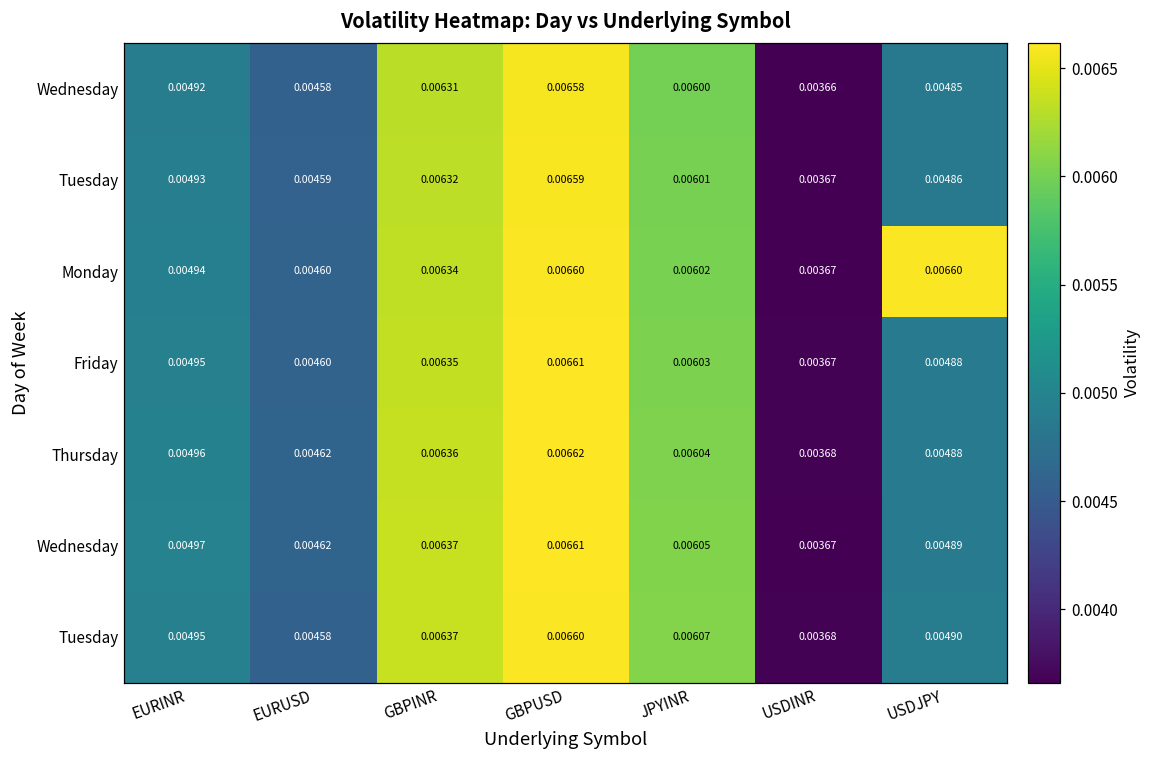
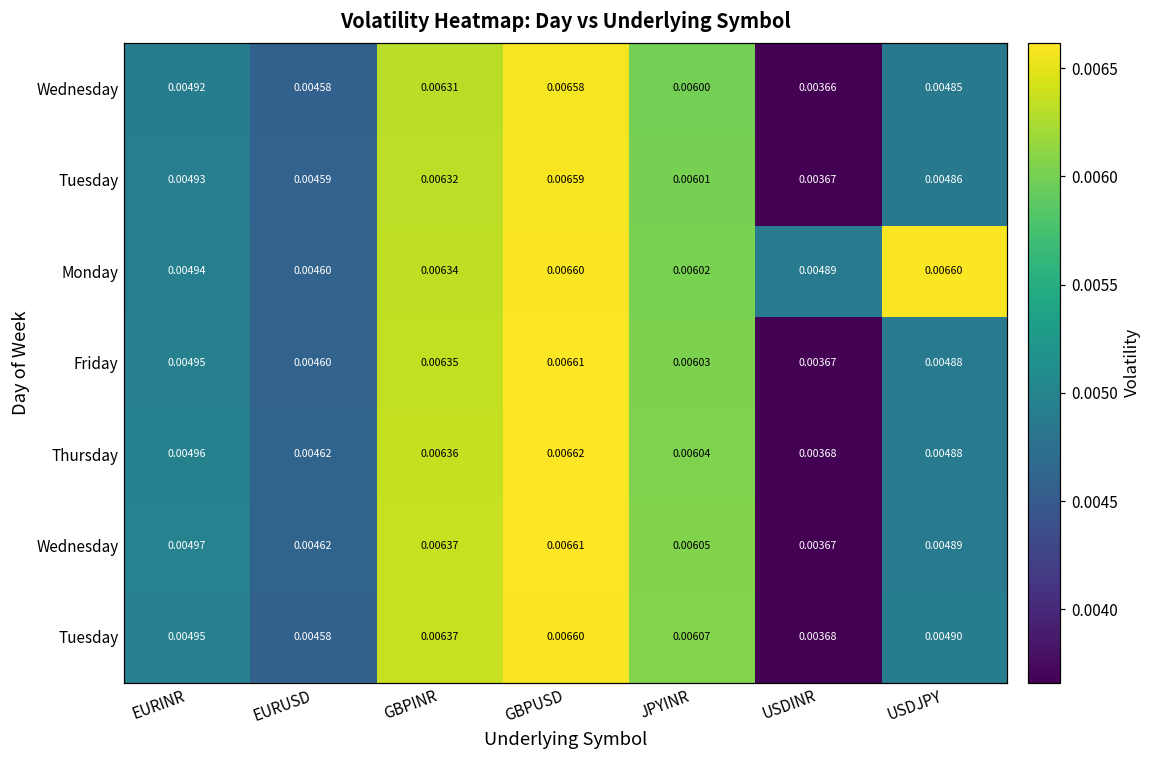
Monday, USDINR: 0.00367 -> 0.00489
